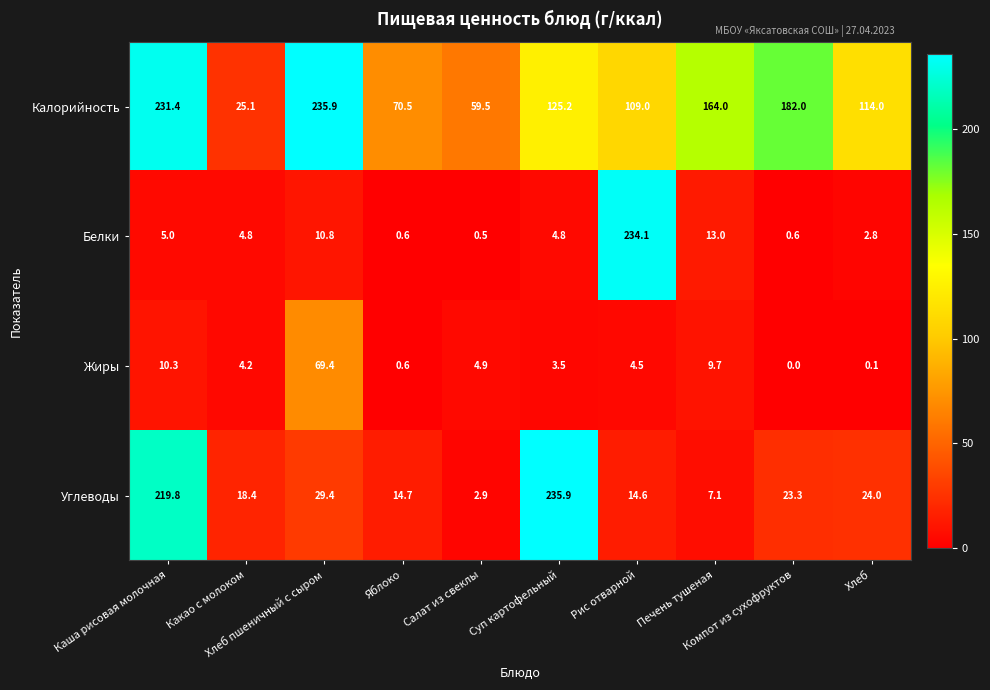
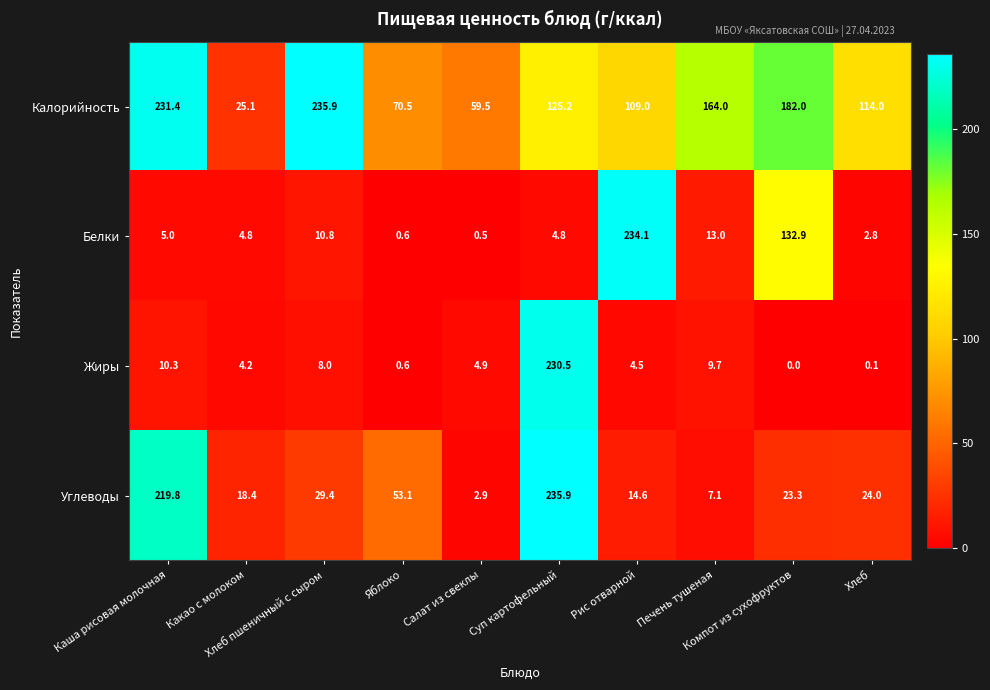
Белки, Компот из сухофруктов: 0.6 -> 132.9
Жиры, Хлеб пшеничный с сыром: 69.4 -> 8.0
Жиры, Суп картофельный: 3.5 -> 230.5
Углеводы, Яблоко: 14.7 -> 53.1
